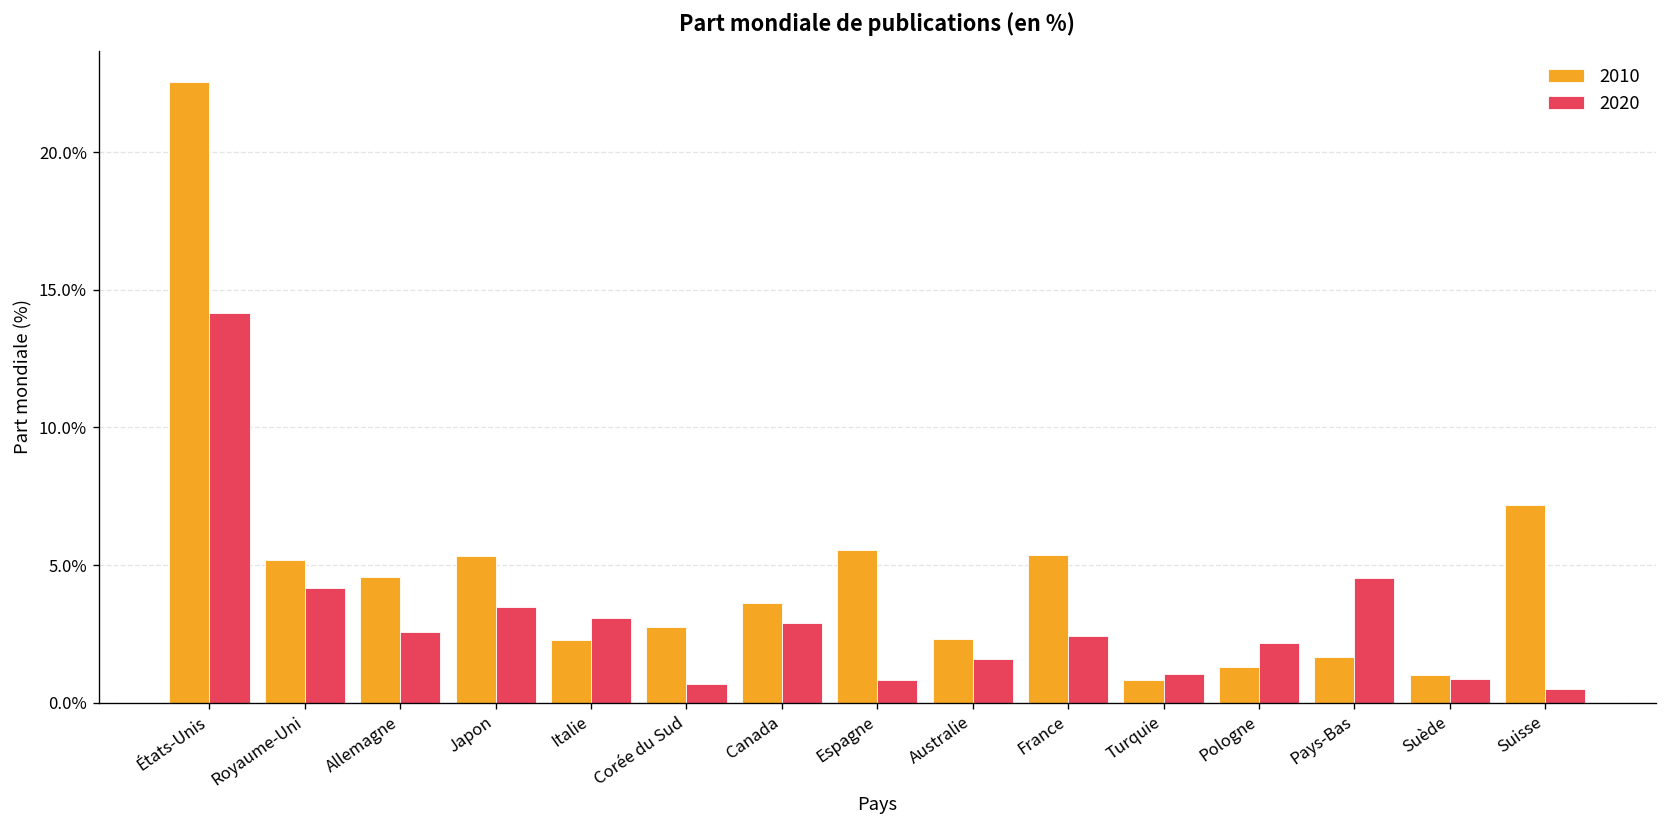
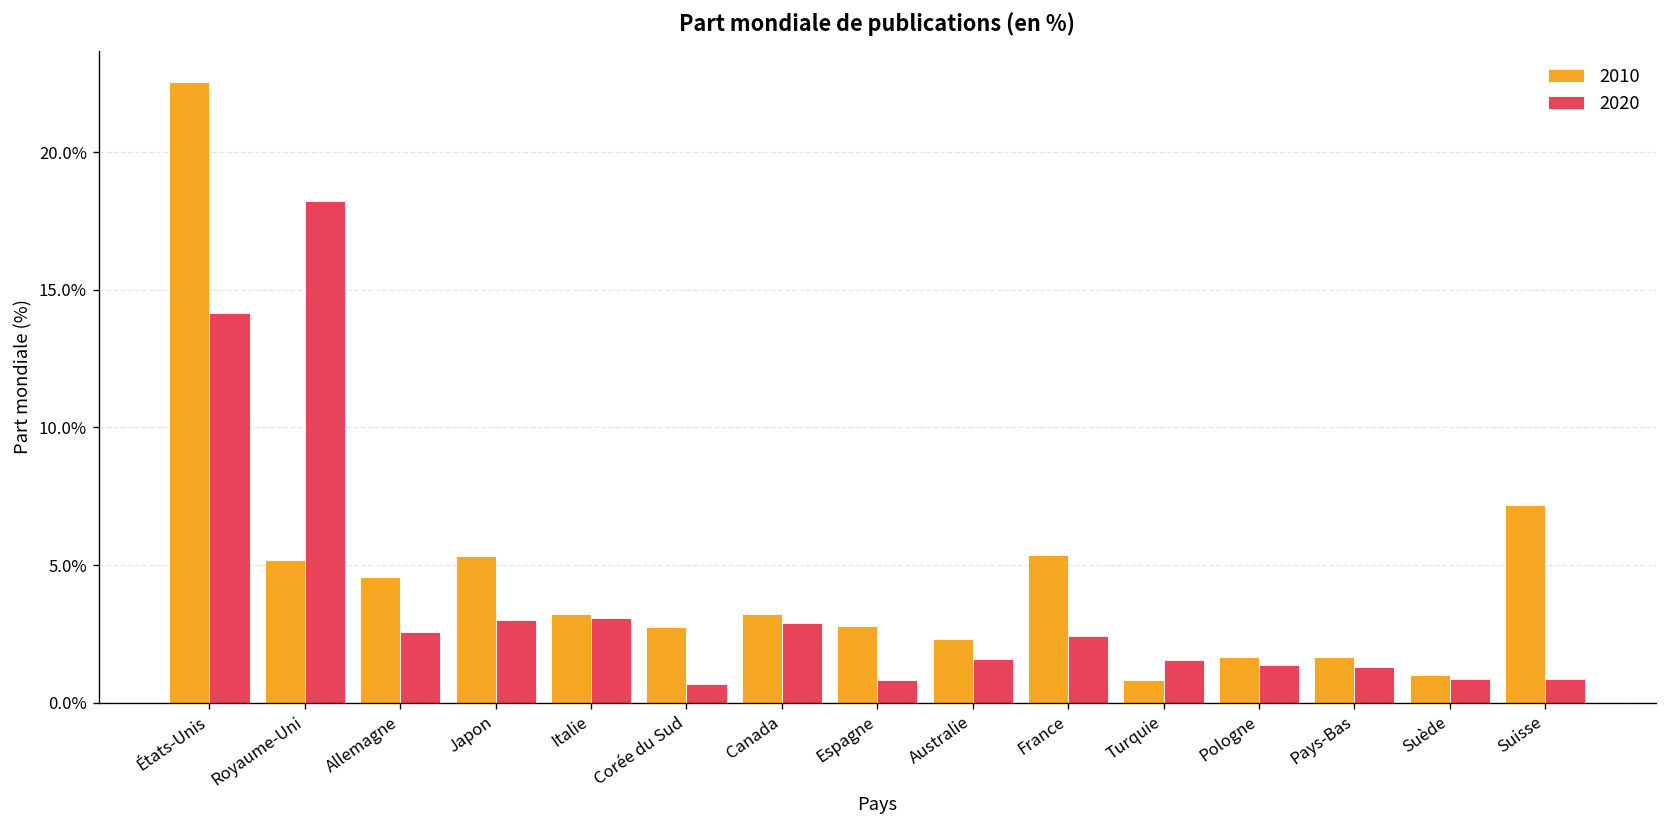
2020, Royaume-Uni: 4.2% -> 18.2%
2020, Japon: 3.5% -> 3.0%
2010, Italie: 2.3% -> 3.2%
2010, Canada: 3.6% -> 3.2%
2010, Espagne: 5.5% -> 2.8%
2020, Turquie: 1.0% -> 1.5%
2010, Pologne: 1.3% -> 1.7%
2020, Pologne: 2.2% -> 1.4%
2020, Pays-Bas: 4.5% -> 1.3%
2020, Suisse: 0.5% -> 0.9%
